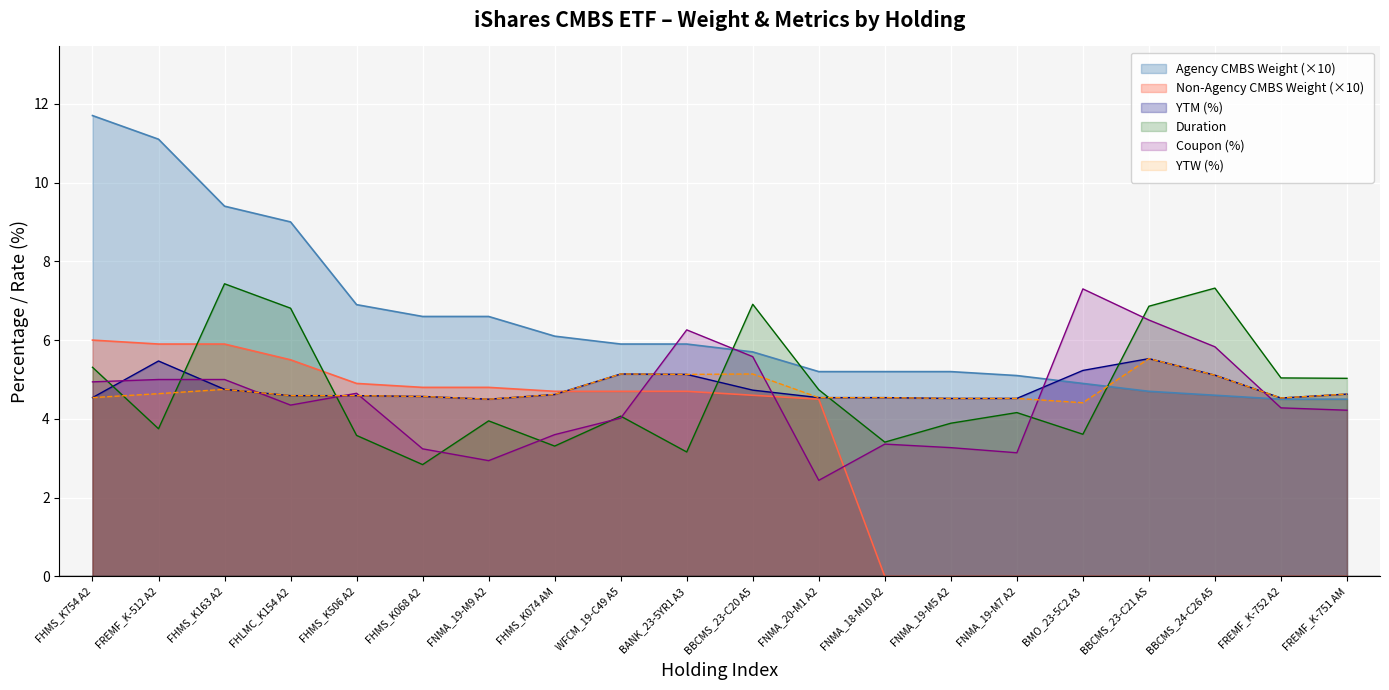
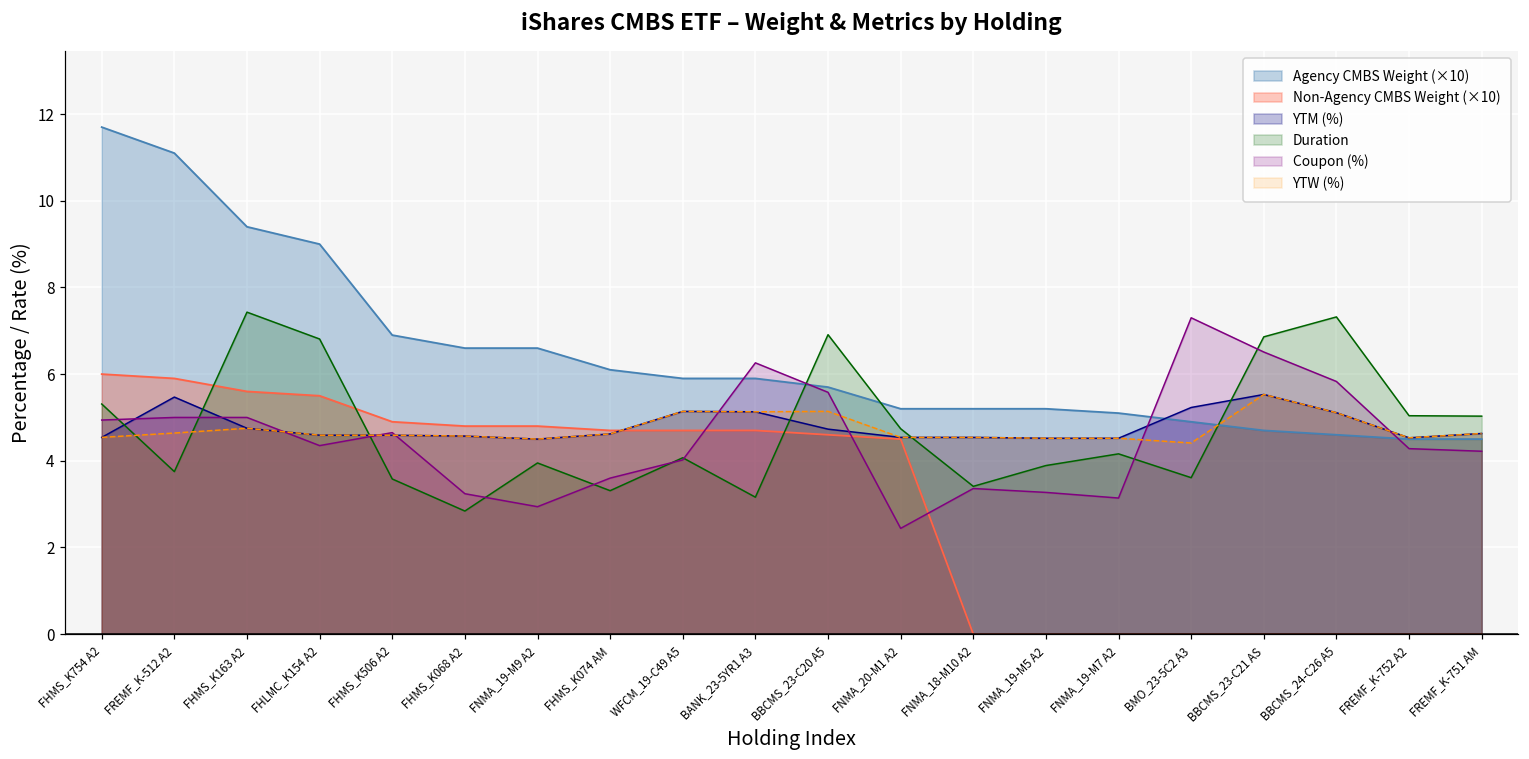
Non-Agency CMBS Weight (×10), FHMS_K163 A2: 5.9 -> 5.6
